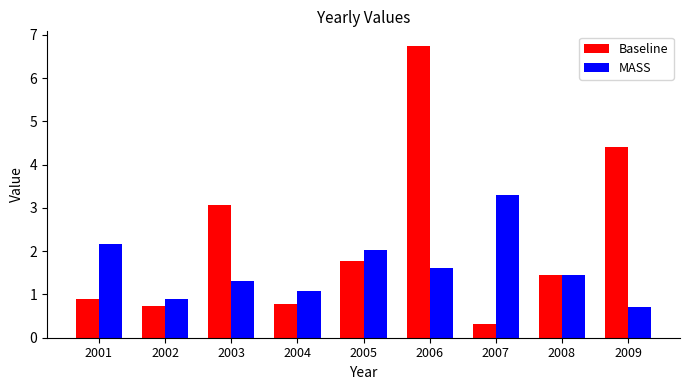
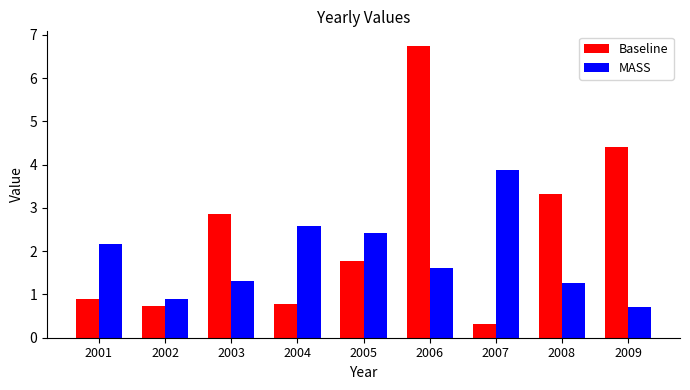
Baseline, 2003: 3.1 -> 2.9
MASS, 2004: 1.1 -> 2.6
MASS, 2005: 2.0 -> 2.4
MASS, 2007: 3.3 -> 3.9
Baseline, 2008: 1.5 -> 3.3
MASS, 2008: 1.5 -> 1.3
